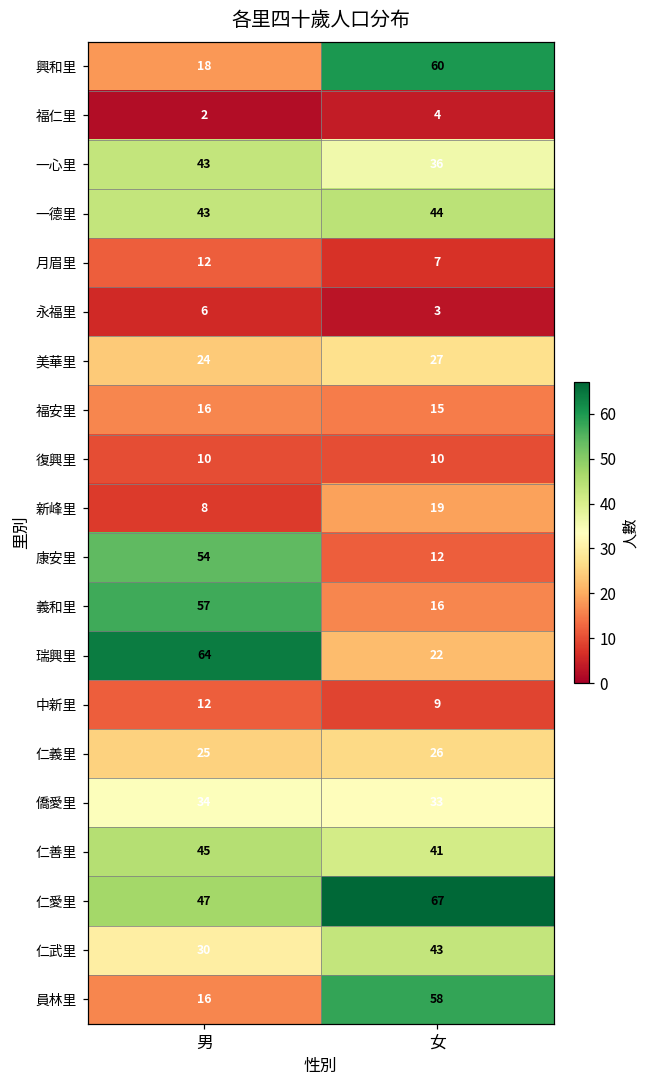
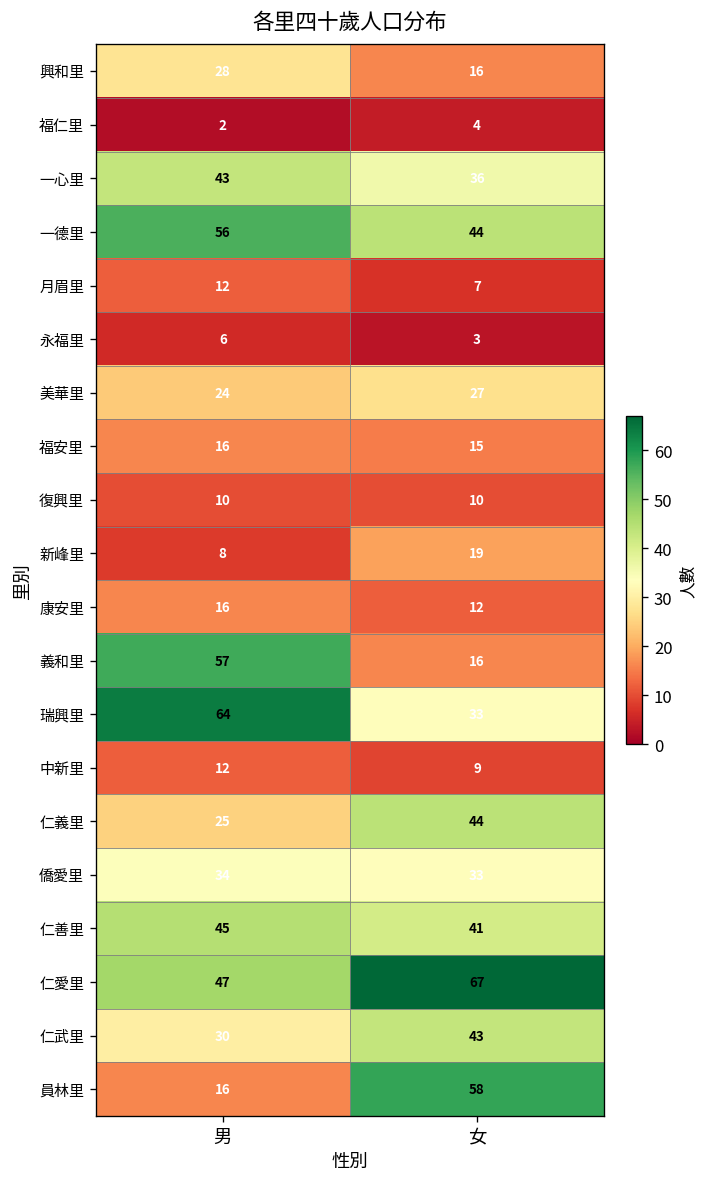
興和里, 男: 18 -> 28
興和里, 女: 60 -> 16
一德里, 男: 43 -> 56
康安里, 男: 54 -> 16
瑞興里, 女: 22 -> 33
仁義里, 女: 26 -> 44
